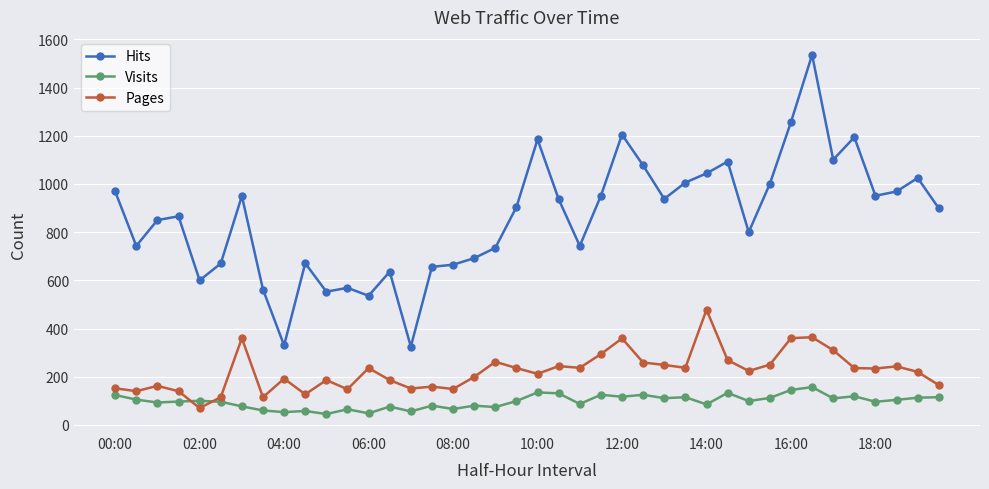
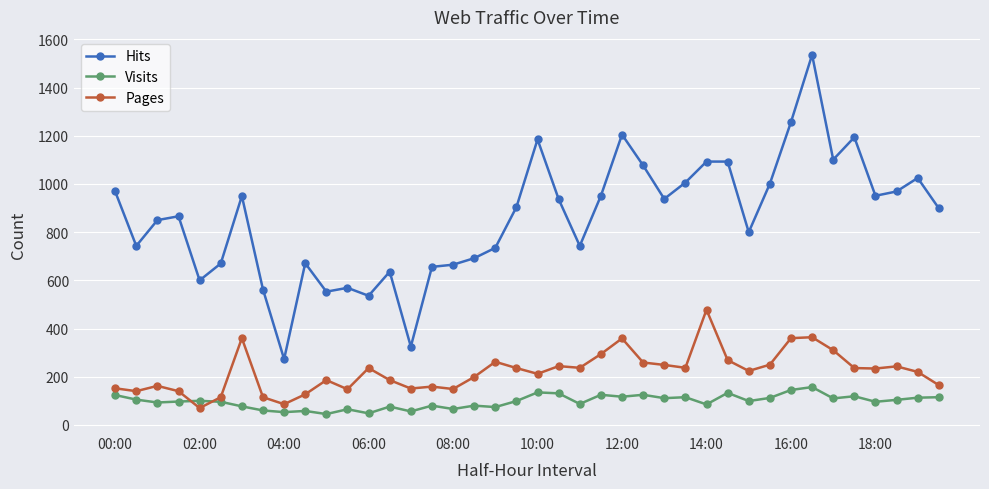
Hits, 04:00: 330 -> 270
Pages, 04:00: 190 -> 90
Hits, 14:00: 1040 -> 1090
